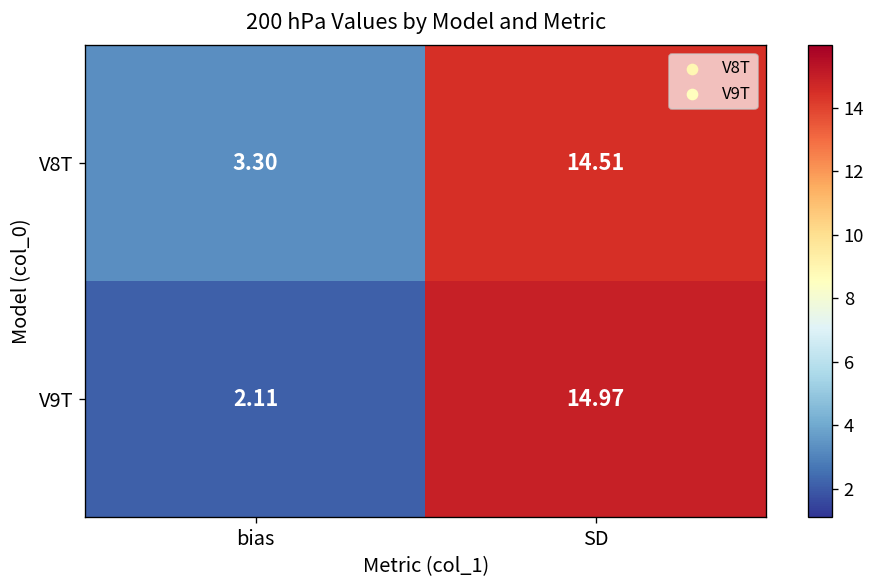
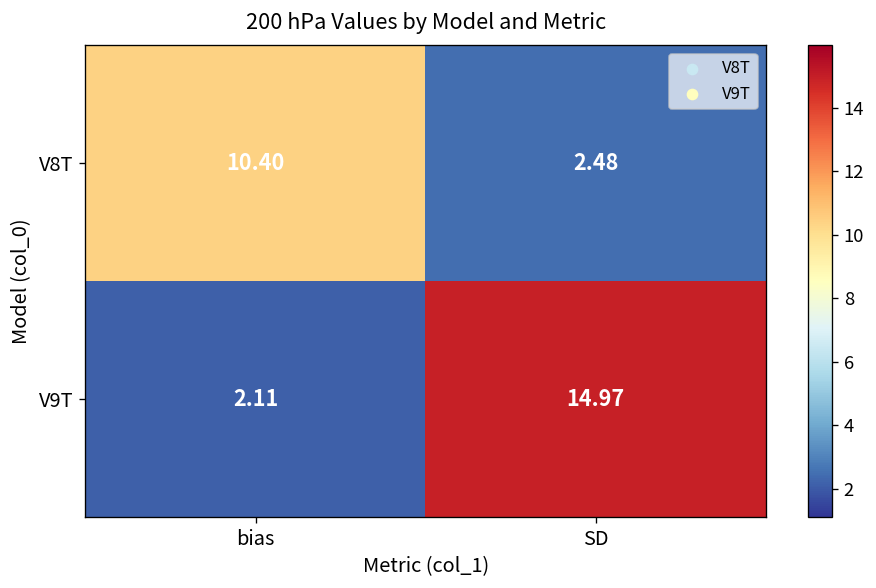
V8T, bias: 3.30 -> 10.40
V8T, SD: 14.51 -> 2.48
